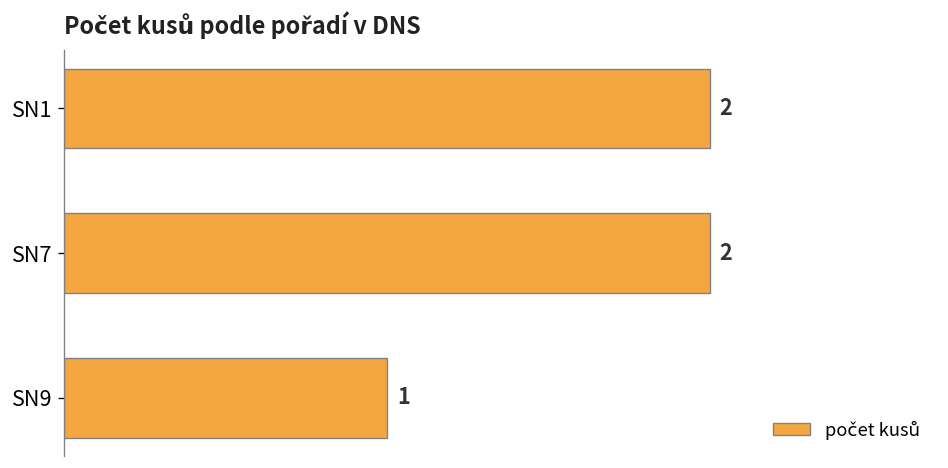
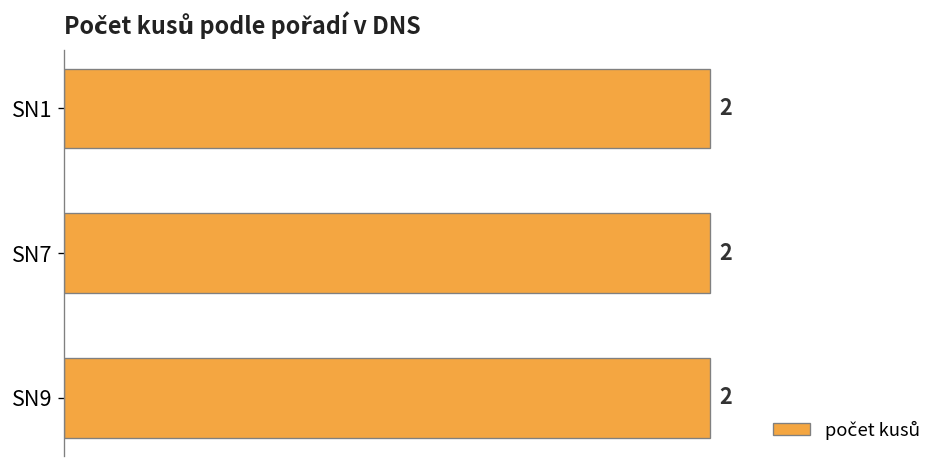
SN9: 1 -> 2
